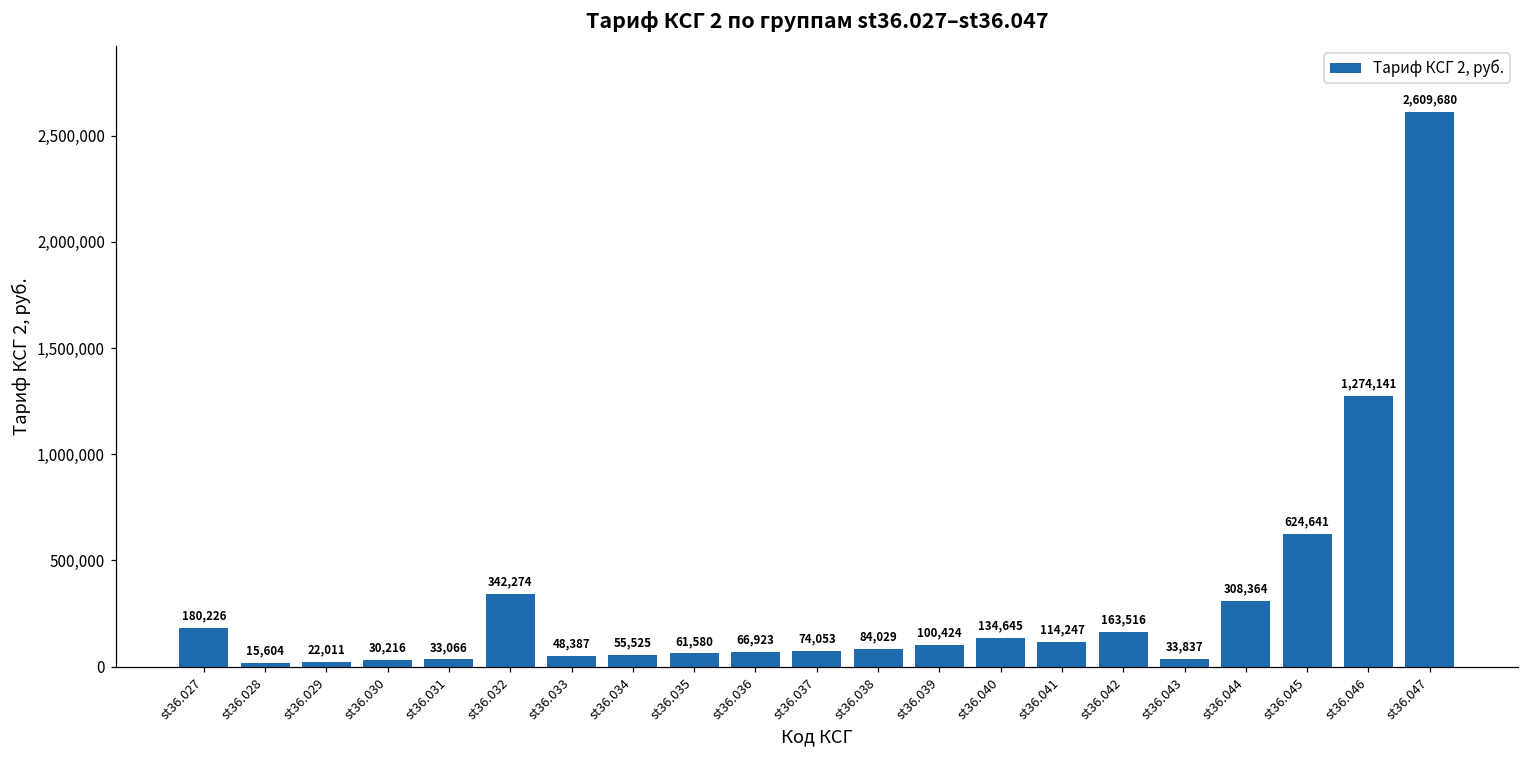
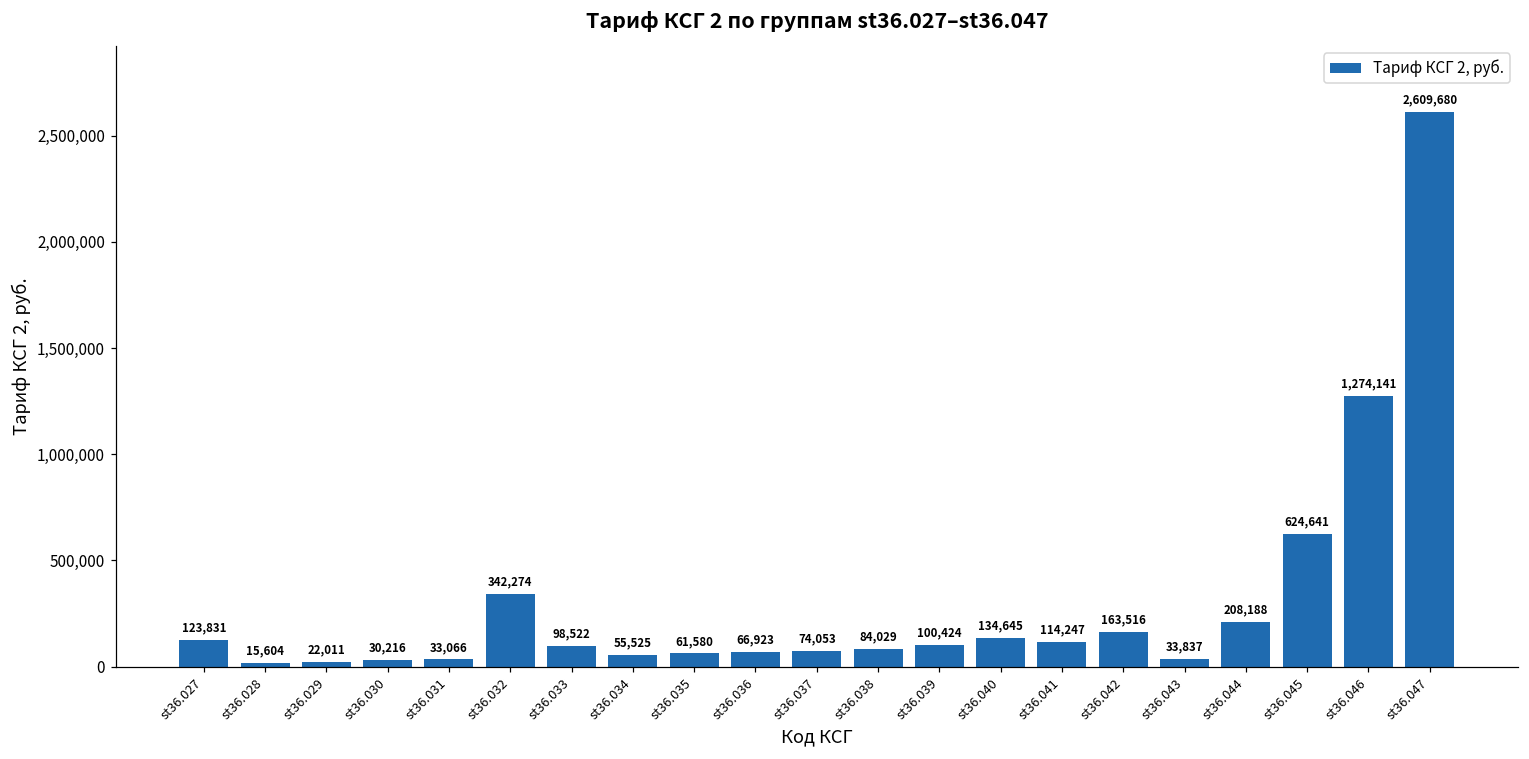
st36.027: 180,226 -> 123,831
st36.033: 48,387 -> 98,522
st36.044: 308,364 -> 208,188
